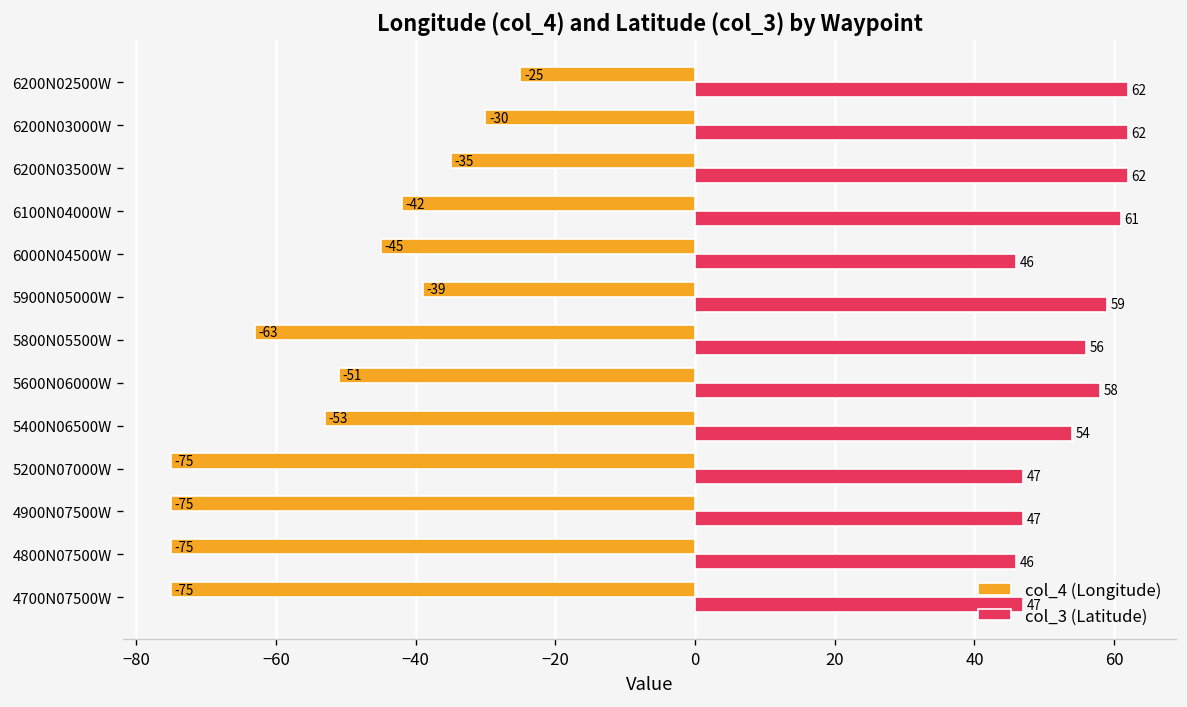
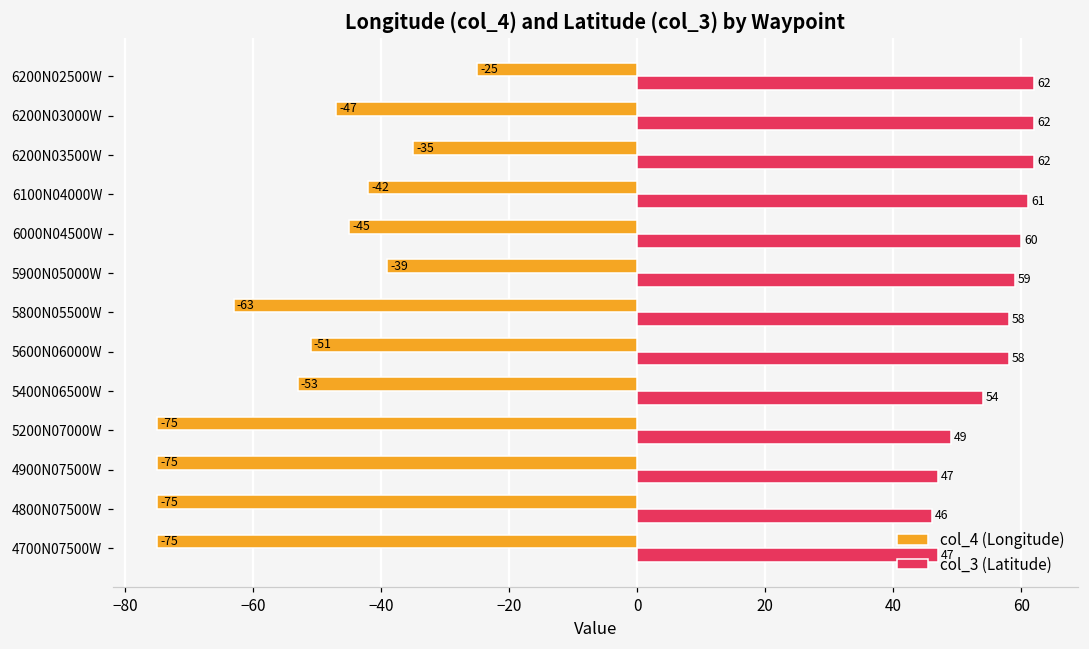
col_4 (Longitude), 6200N03000W: -30 -> -47
col_3 (Latitude), 6000N04500W: 46 -> 60
col_3 (Latitude), 5800N05500W: 56 -> 58
col_3 (Latitude), 5200N07000W: 47 -> 49
